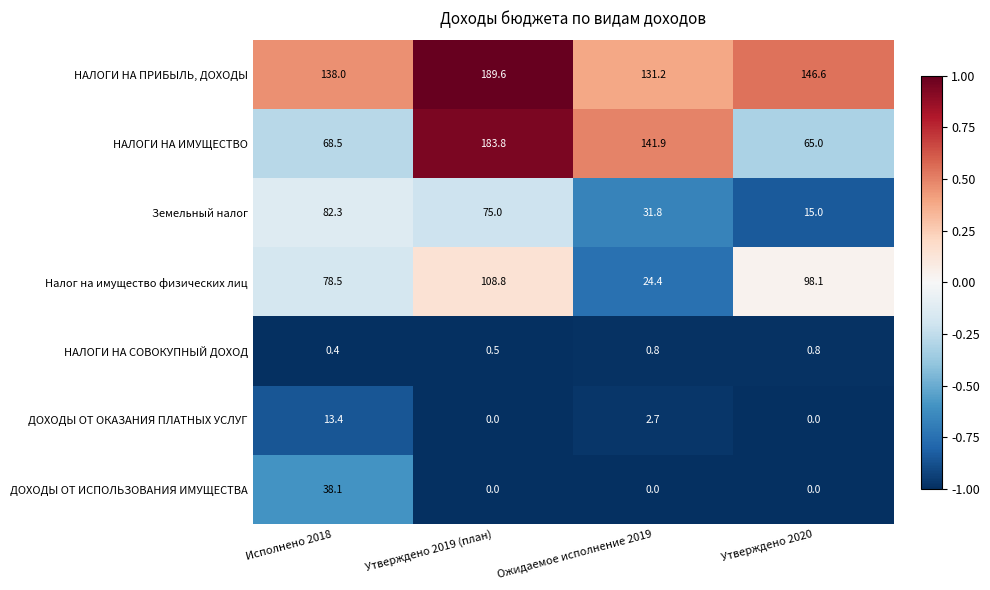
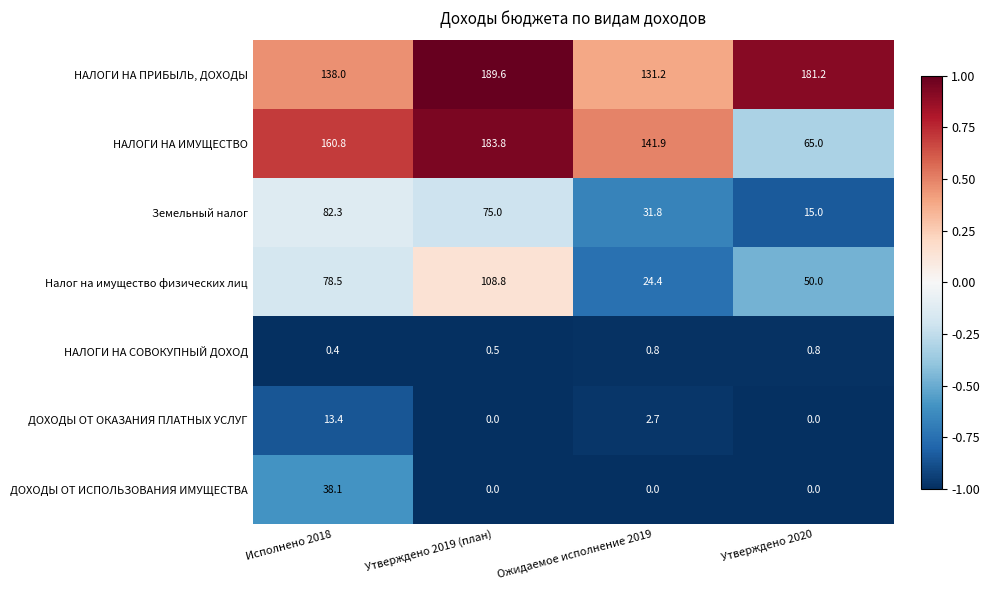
НАЛОГИ НА ПРИБЫЛЬ, ДОХОДЫ, Утверждено 2020: 146.6 -> 181.2
НАЛОГИ НА ИМУЩЕСТВО, Исполнено 2018: 68.5 -> 160.8
Налог на имущество физических лиц, Утверждено 2020: 98.1 -> 50.0
